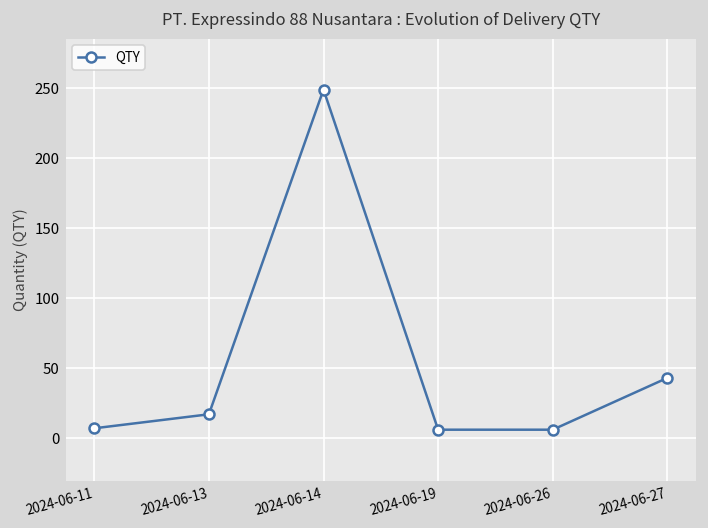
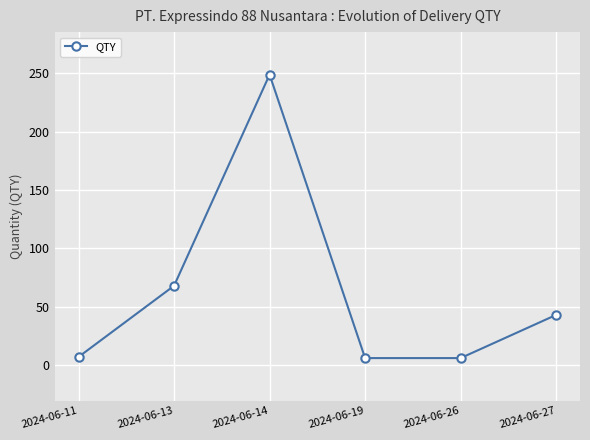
2024-06-13: 17 -> 68
